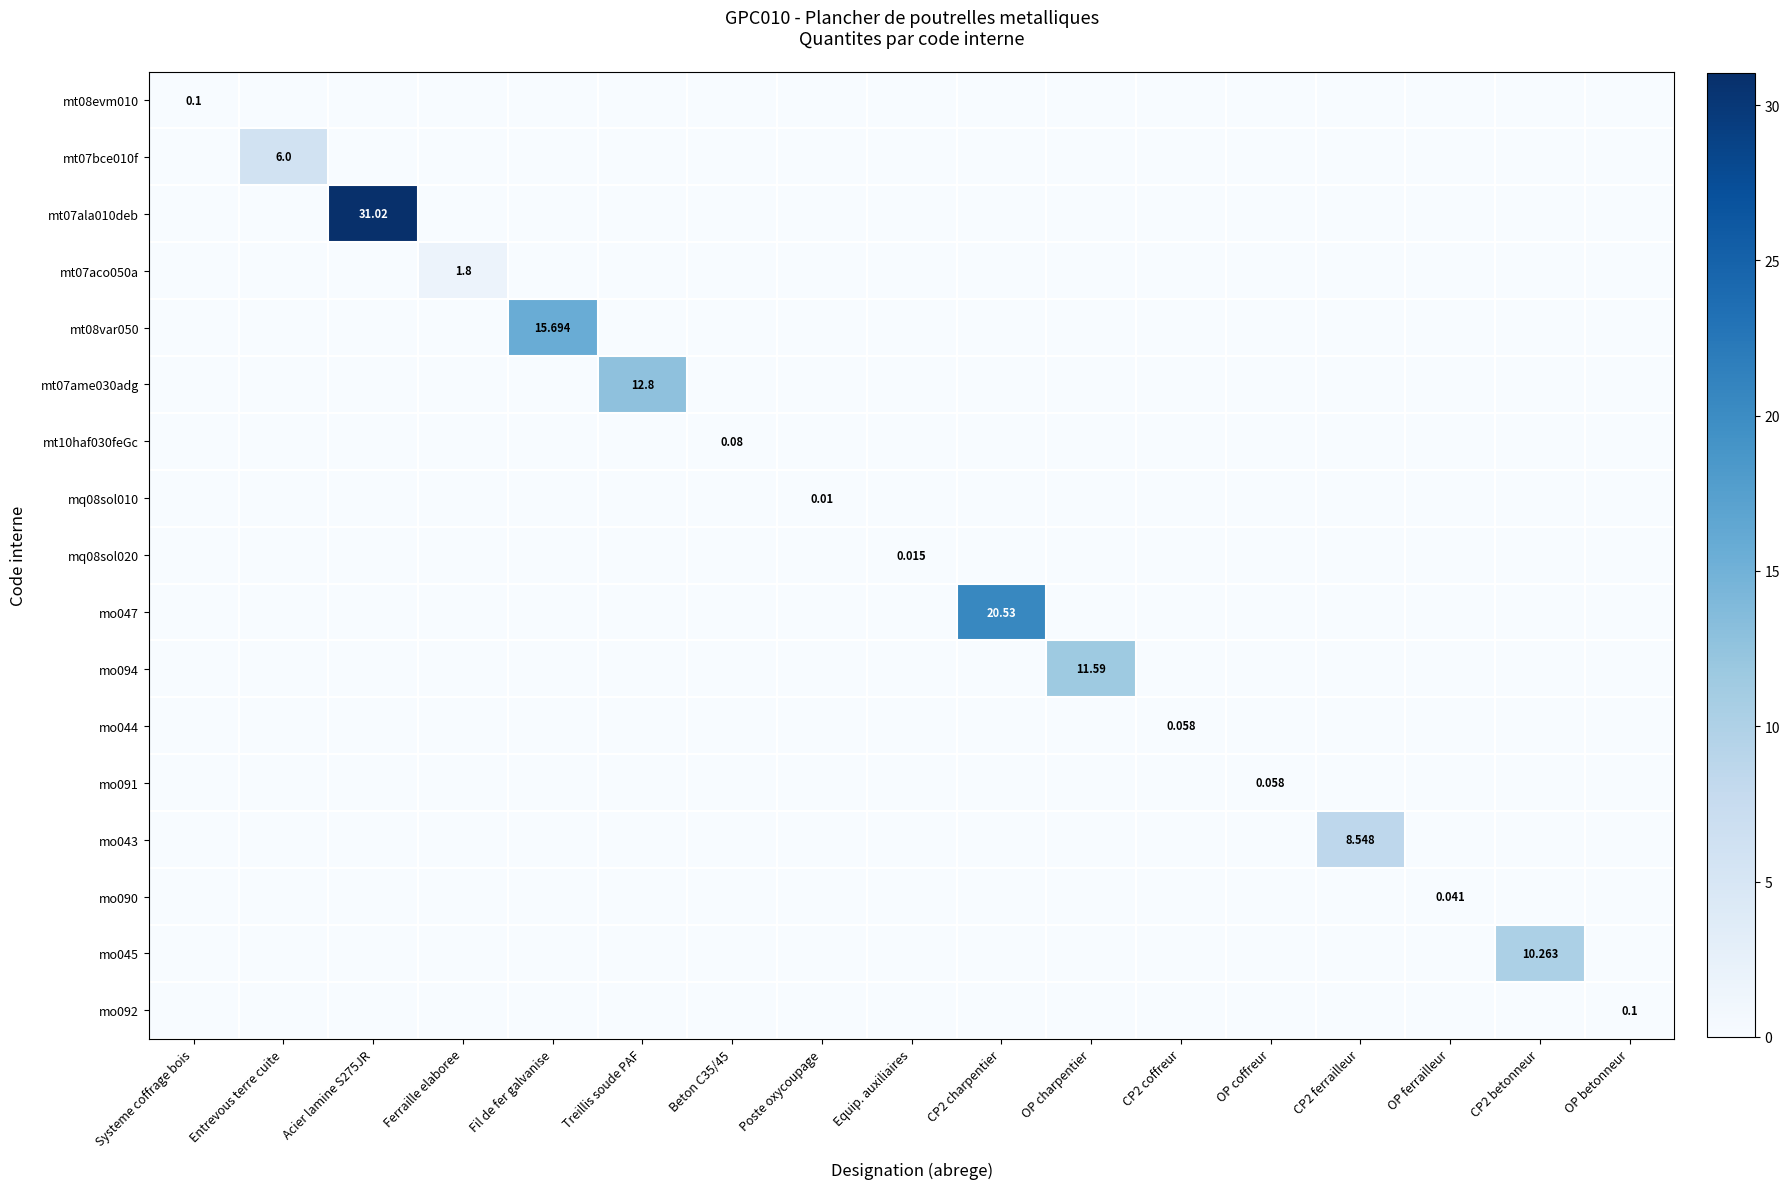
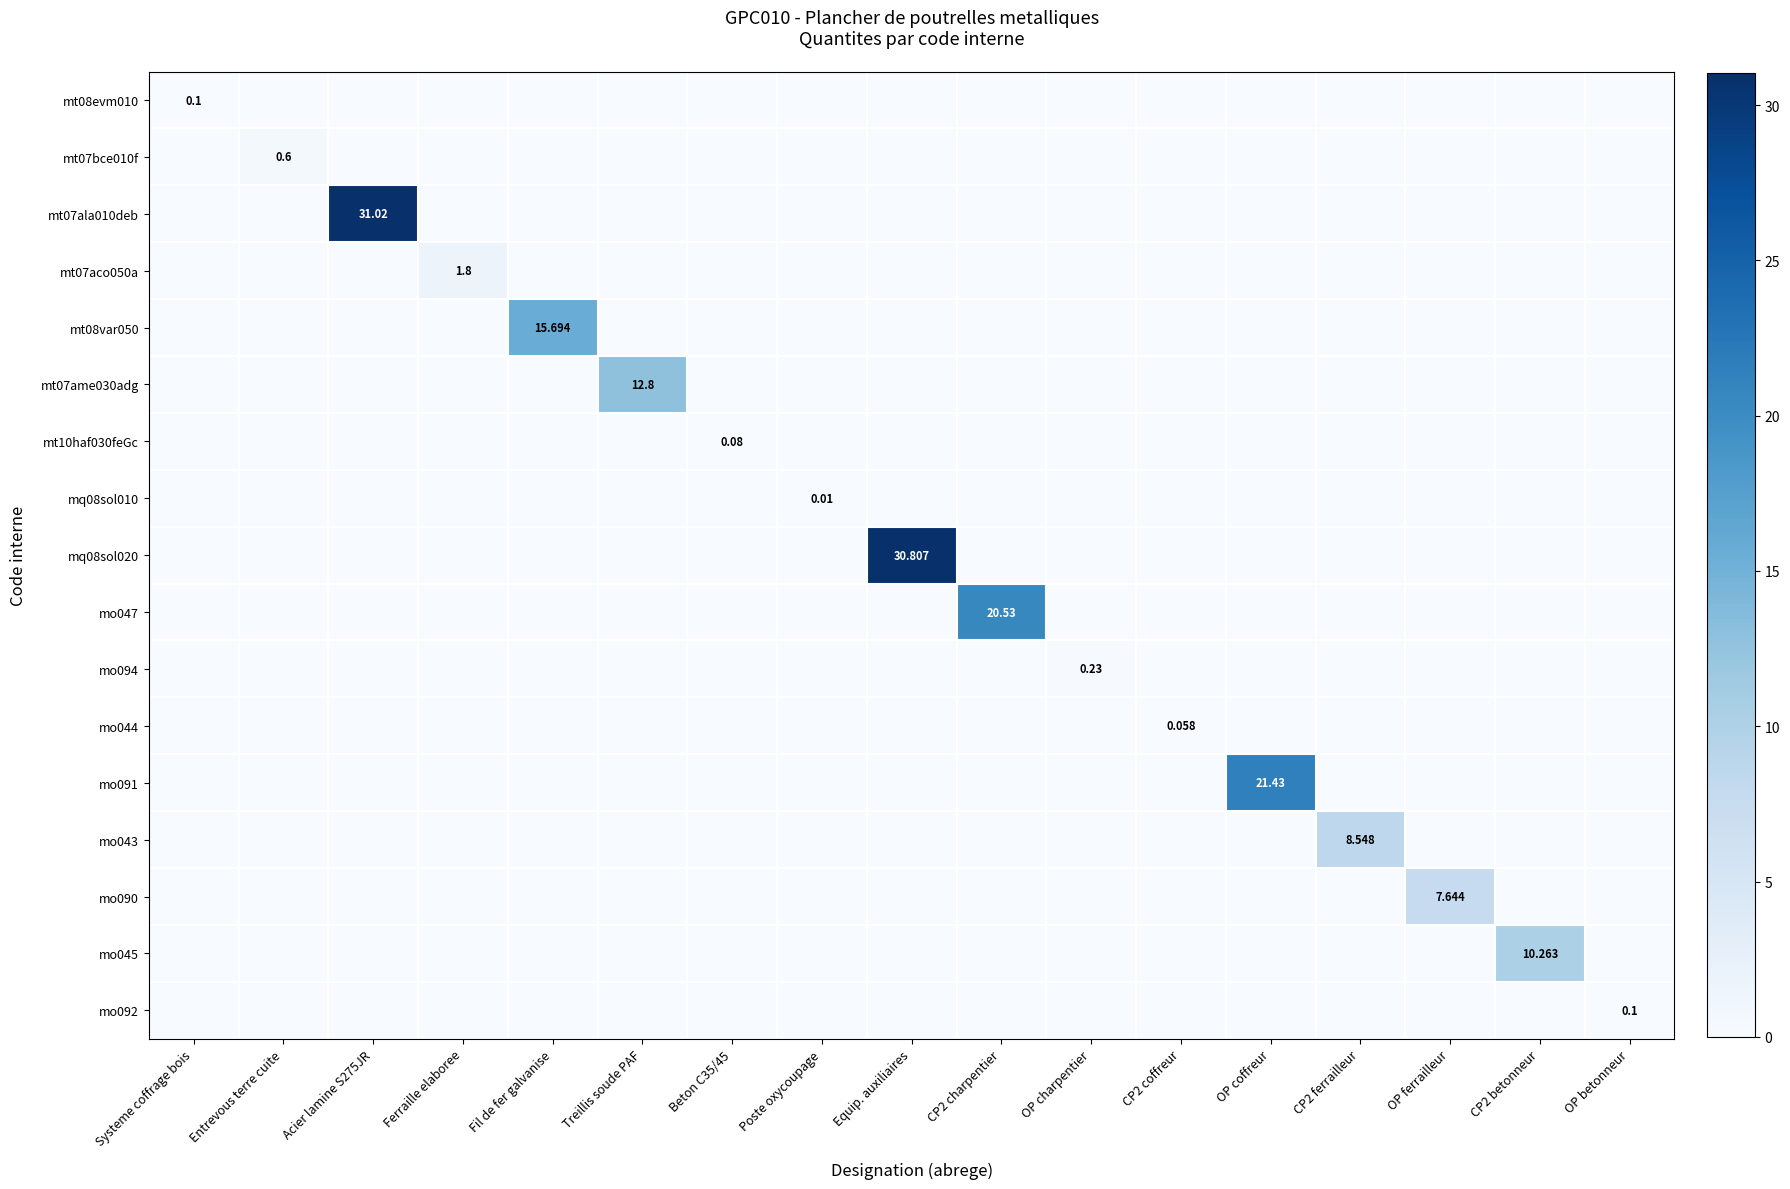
mt07bce010f, Entrevous terre cuite: 6.0 -> 0.6
mq08sol020, Equip. auxiliaires: 0.015 -> 30.807
mo094, OP charpentier: 11.59 -> 0.23
mo091, OP coffreur: 0.058 -> 21.43
mo090, OP ferrailleur: 0.041 -> 7.644
